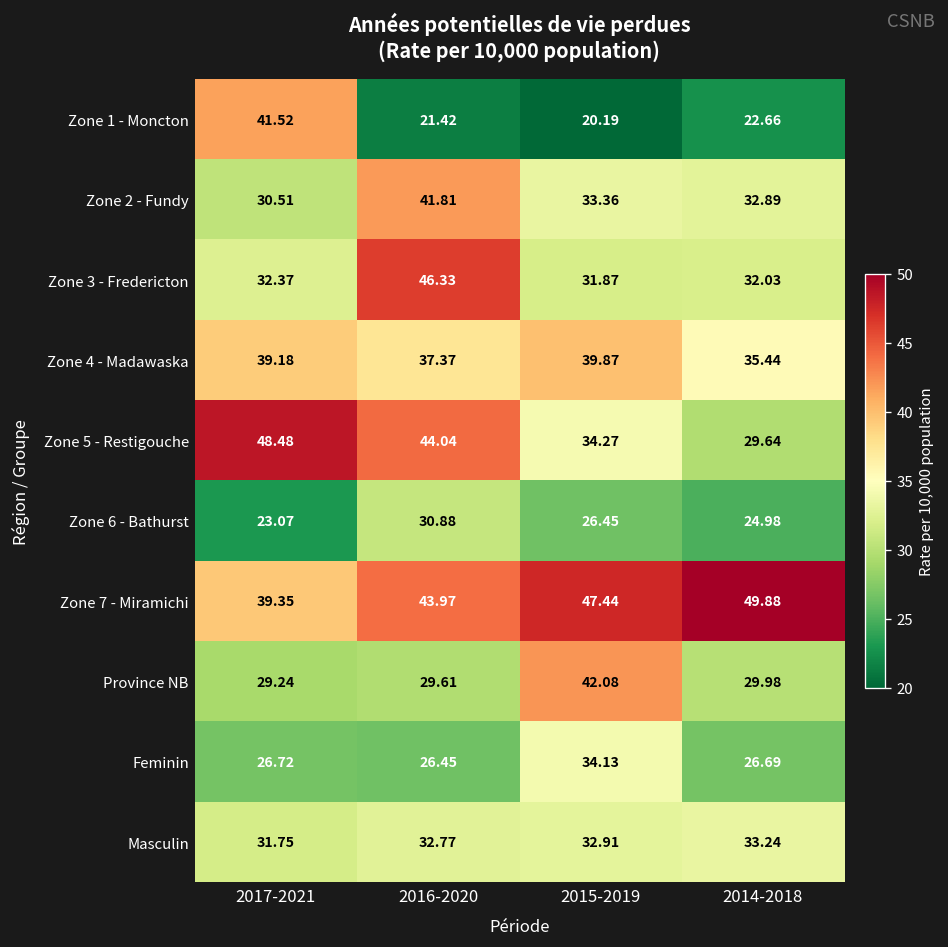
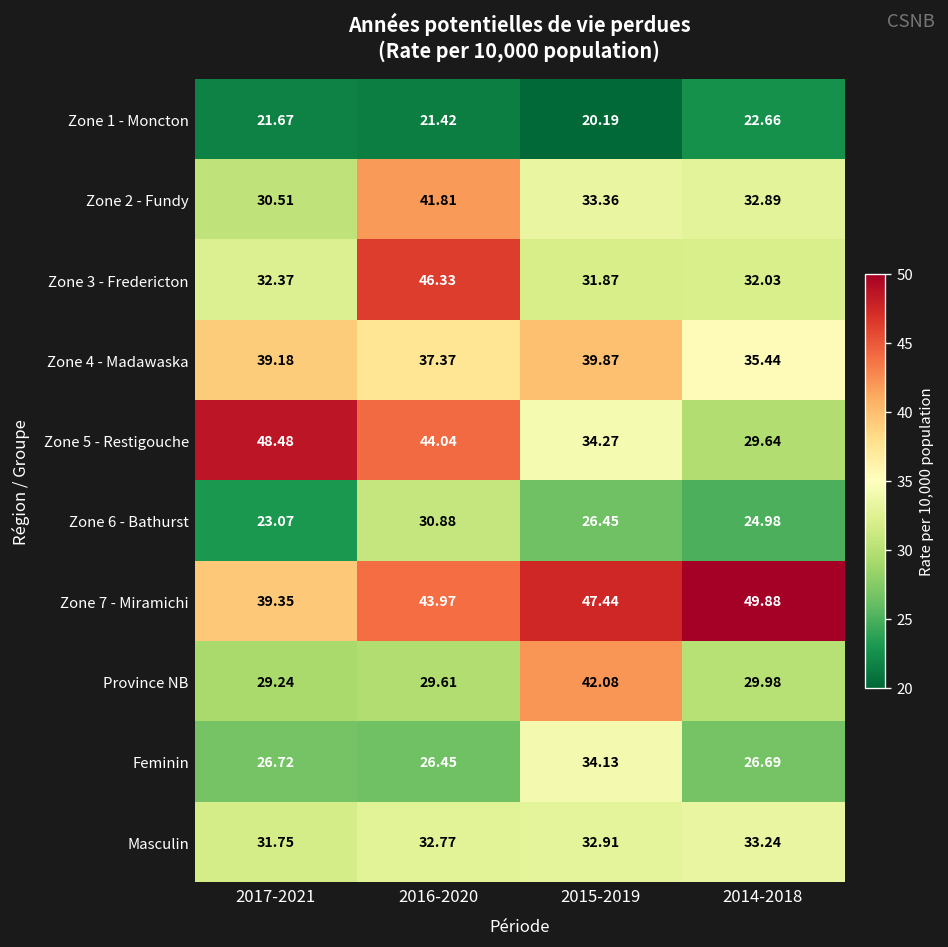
Zone 1 - Moncton, 2017-2021: 41.52 -> 21.67
